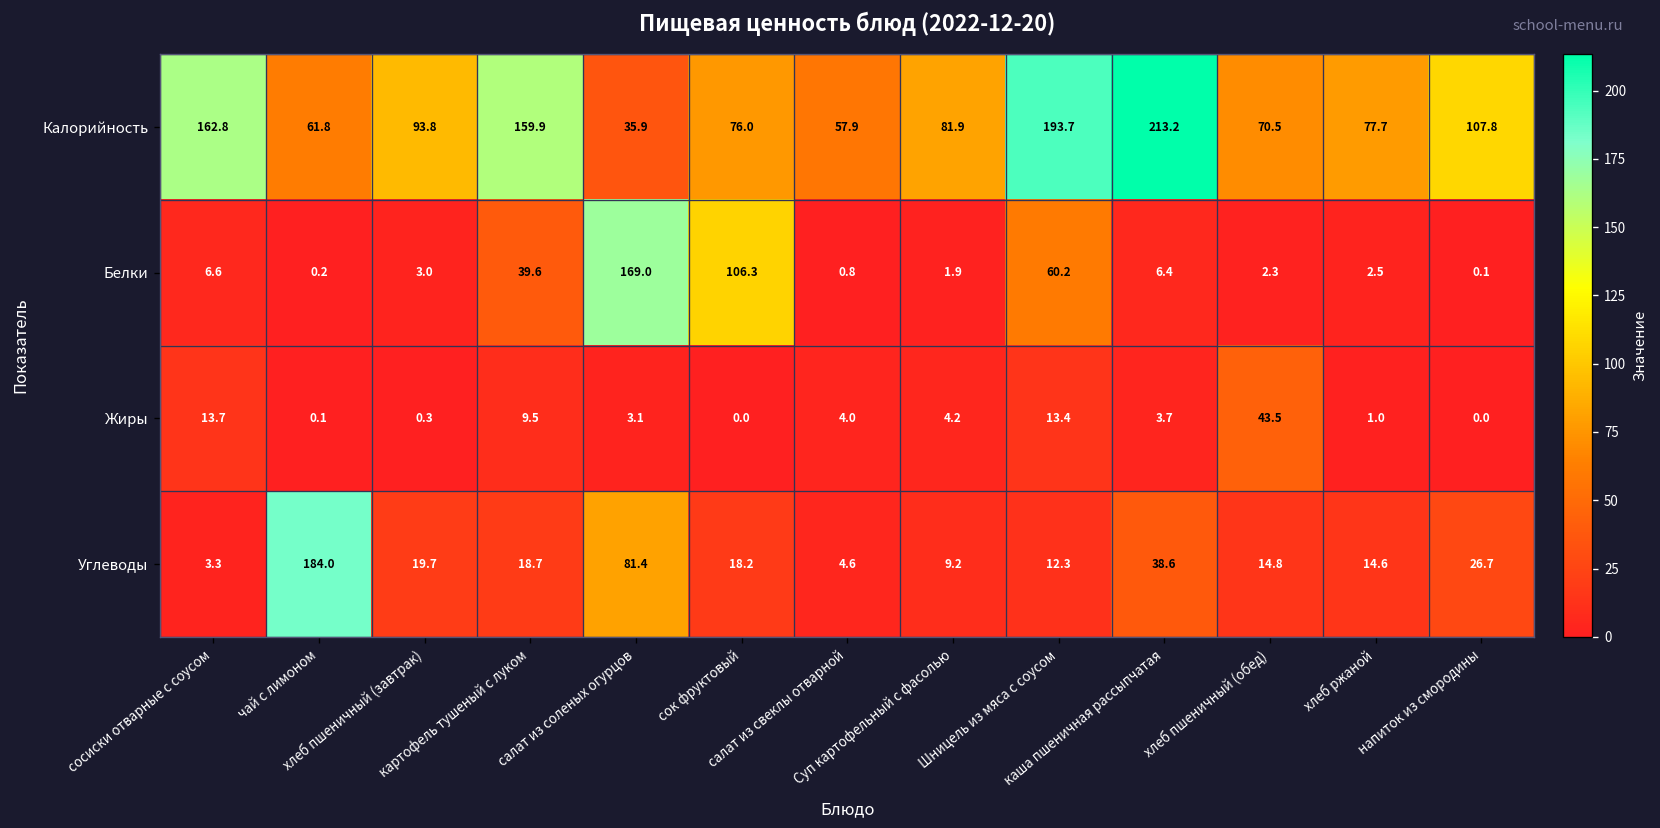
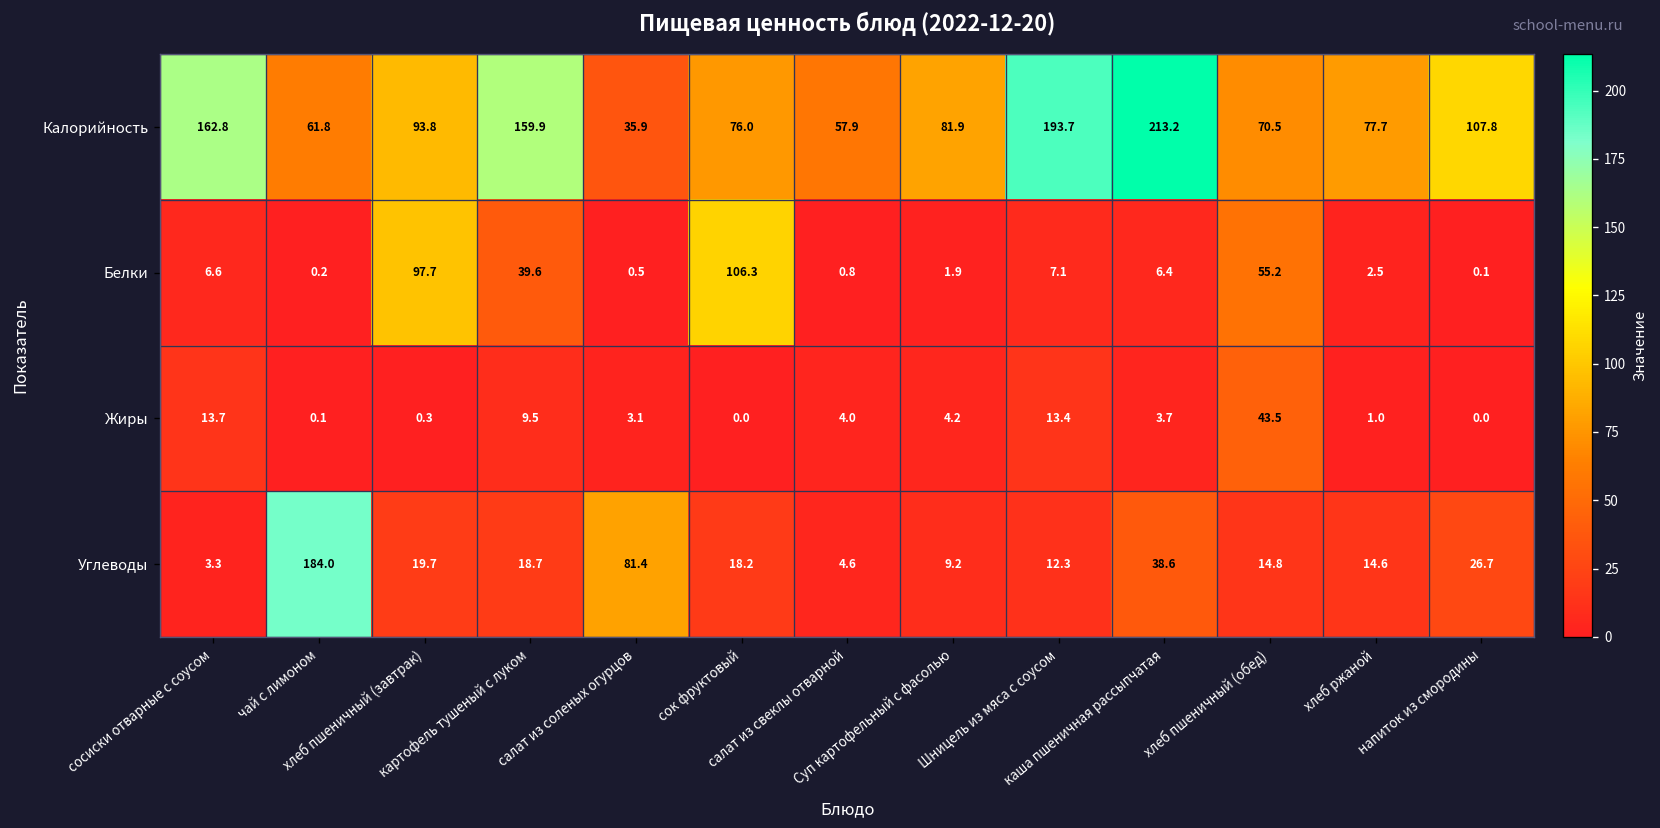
Белки, хлеб пшеничный (завтрак): 3.0 -> 97.7
Белки, салат из соленых огурцов: 169.0 -> 0.5
Белки, Шницель из мяса с соусом: 60.2 -> 7.1
Белки, хлеб пшеничный (обед): 2.3 -> 55.2
